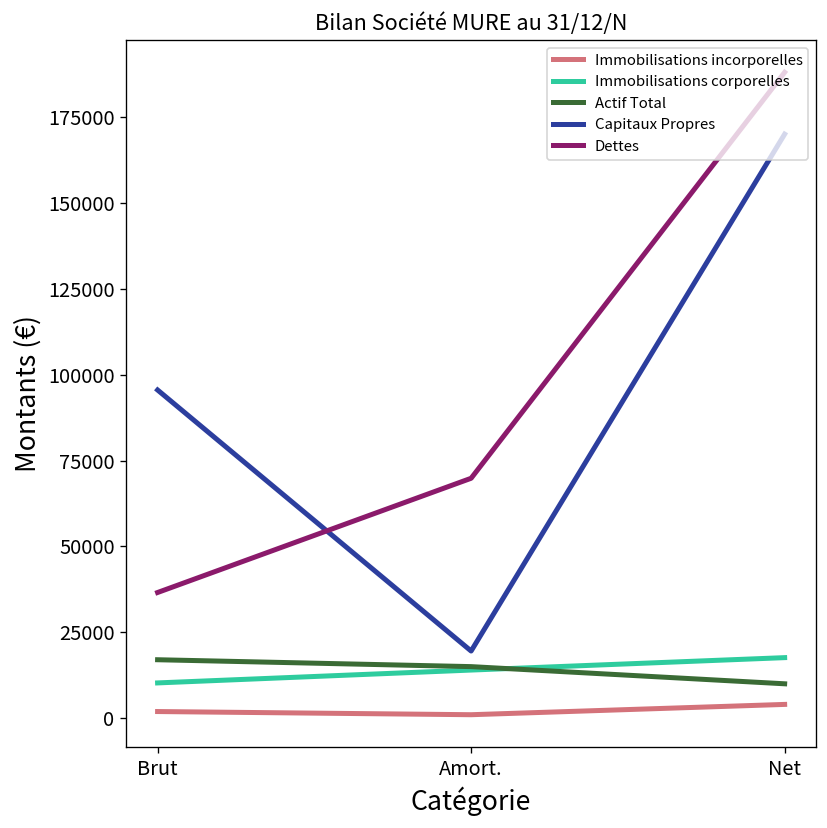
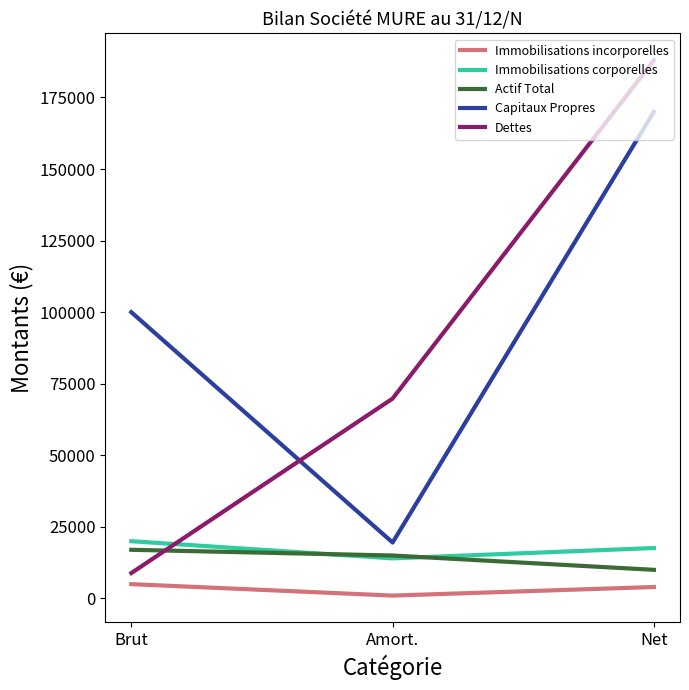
Immobilisations incorporelles, Brut: 2000 -> 5000
Immobilisations corporelles, Brut: 10000 -> 20000
Capitaux Propres, Brut: 96000 -> 100000
Dettes, Brut: 37000 -> 9000
